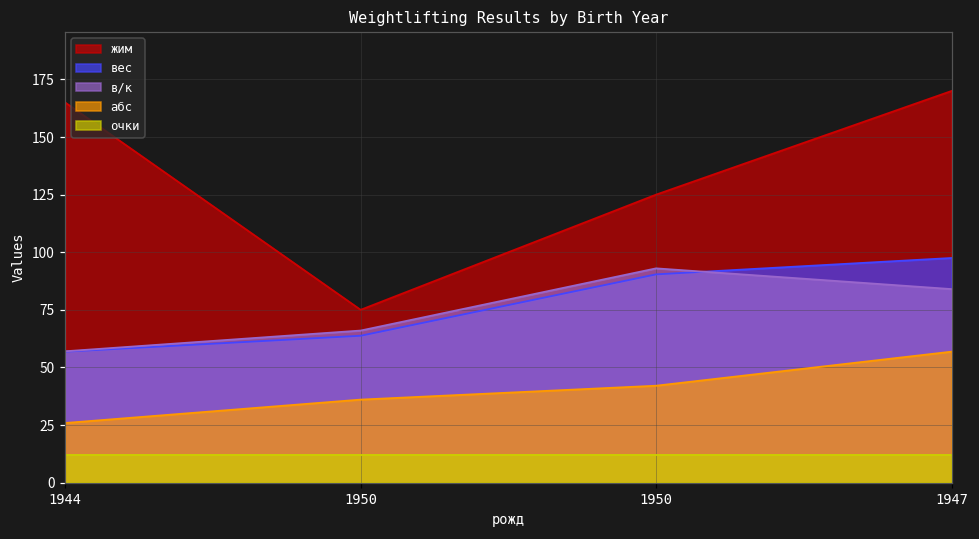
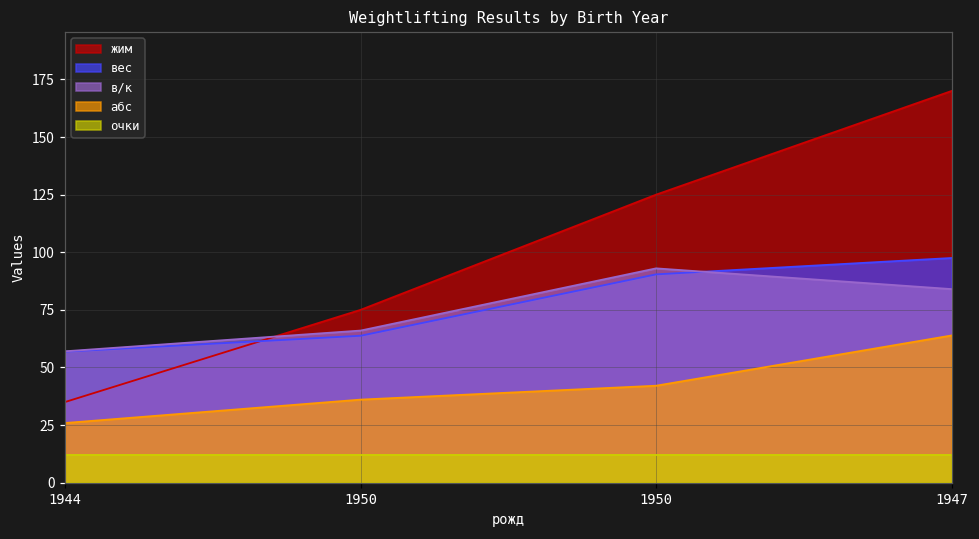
жим, 1944: 165 -> 35
абс, 1947: 57 -> 64
